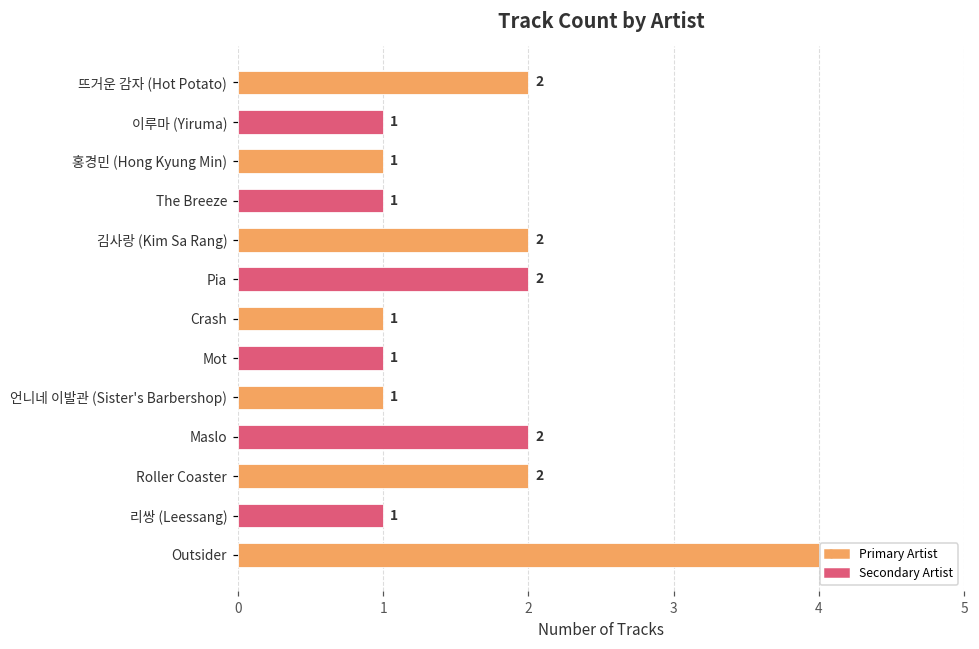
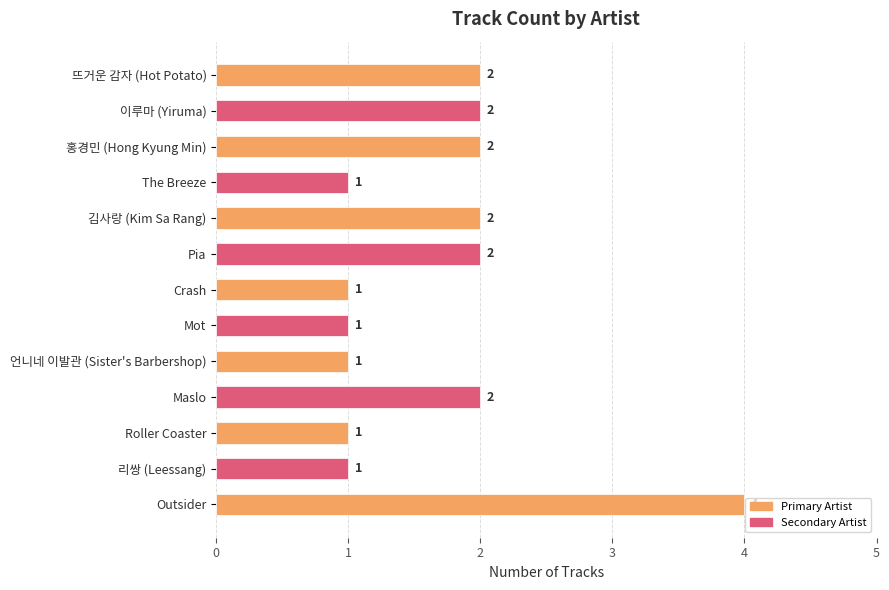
이루마 (Yiruma): 1 -> 2
홍경민 (Hong Kyung Min): 1 -> 2
Roller Coaster: 2 -> 1
